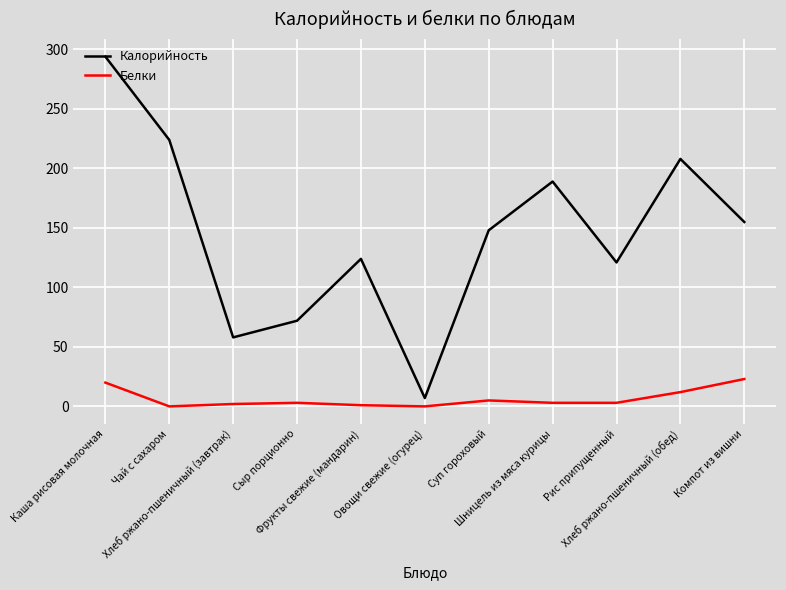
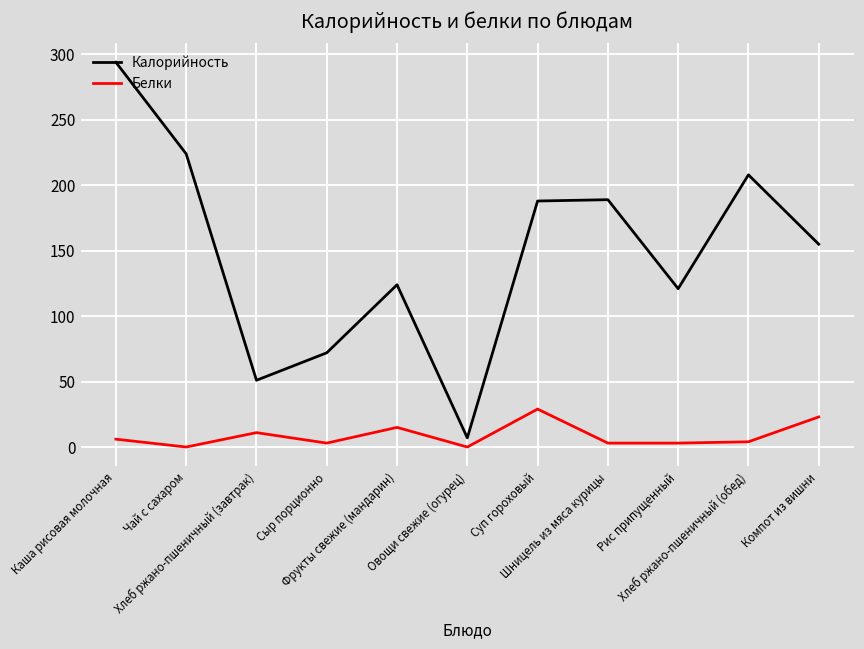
Белки, Каша рисовая молочная: 20 -> 6
Калорийность, Хлеб ржано-пшеничный (завтрак): 58 -> 51
Белки, Хлеб ржано-пшеничный (завтрак): 2 -> 11
Белки, Фрукты свежие (мандарин): 1 -> 15
Калорийность, Суп гороховый: 148 -> 188
Белки, Суп гороховый: 5 -> 29
Белки, Хлеб ржано-пшеничный (обед): 12 -> 4
